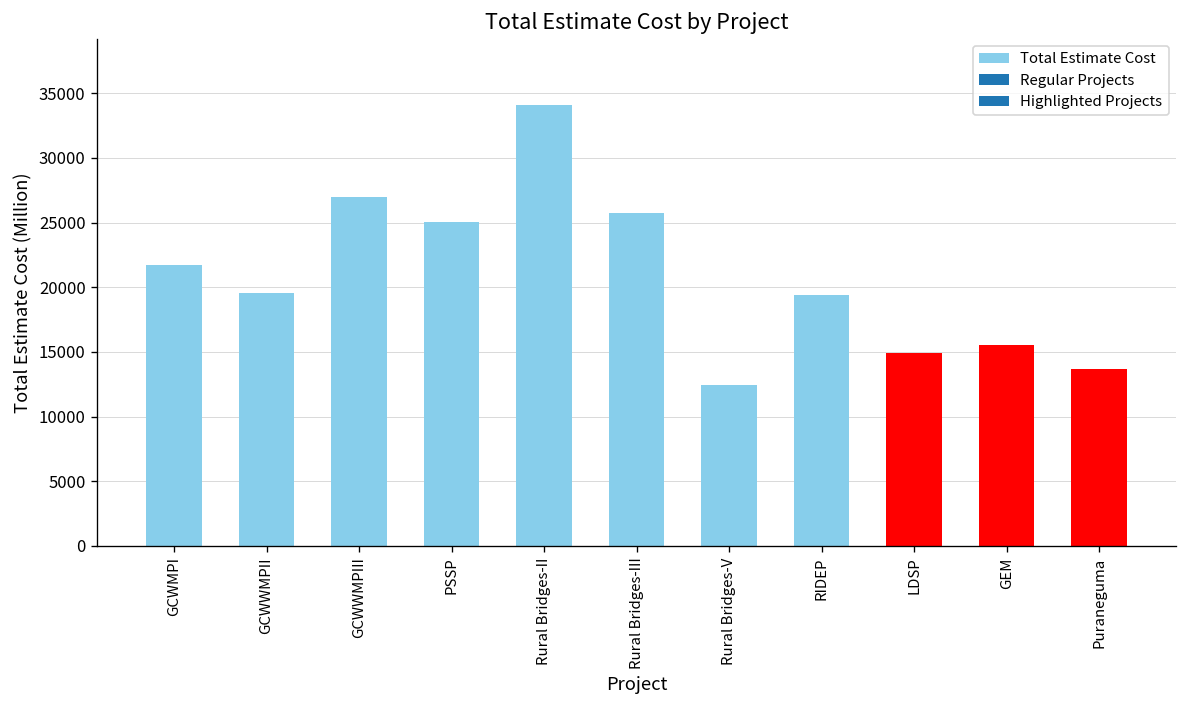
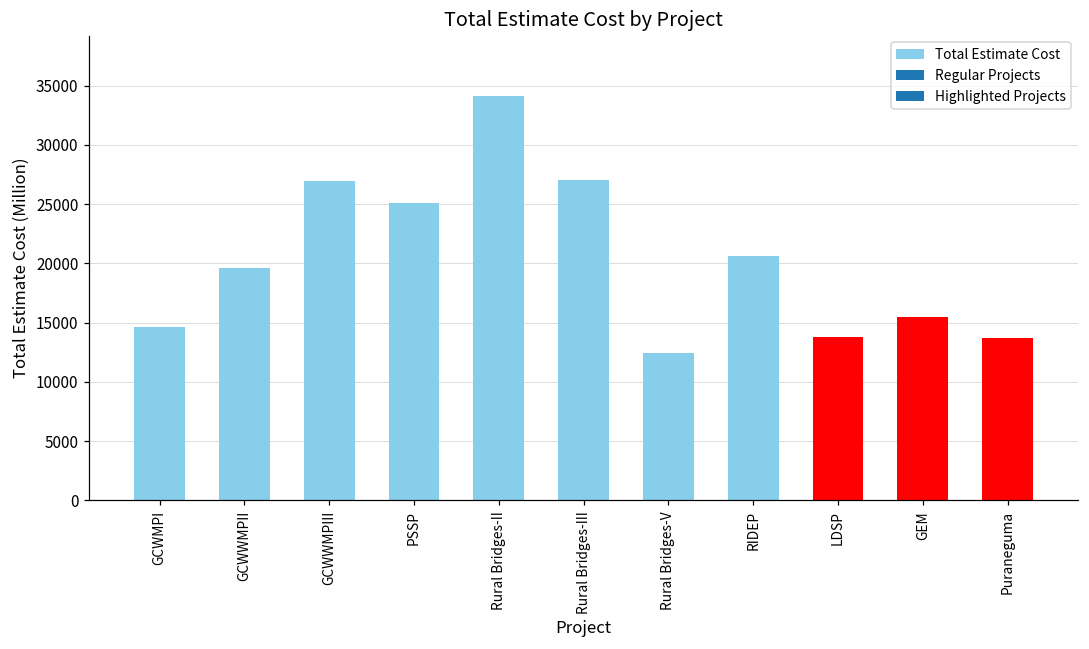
GCWMPI: 21700 -> 14700
Rural Bridges-III: 25700 -> 27000
RIDEP: 19400 -> 20600
LDSP: 14900 -> 13800
